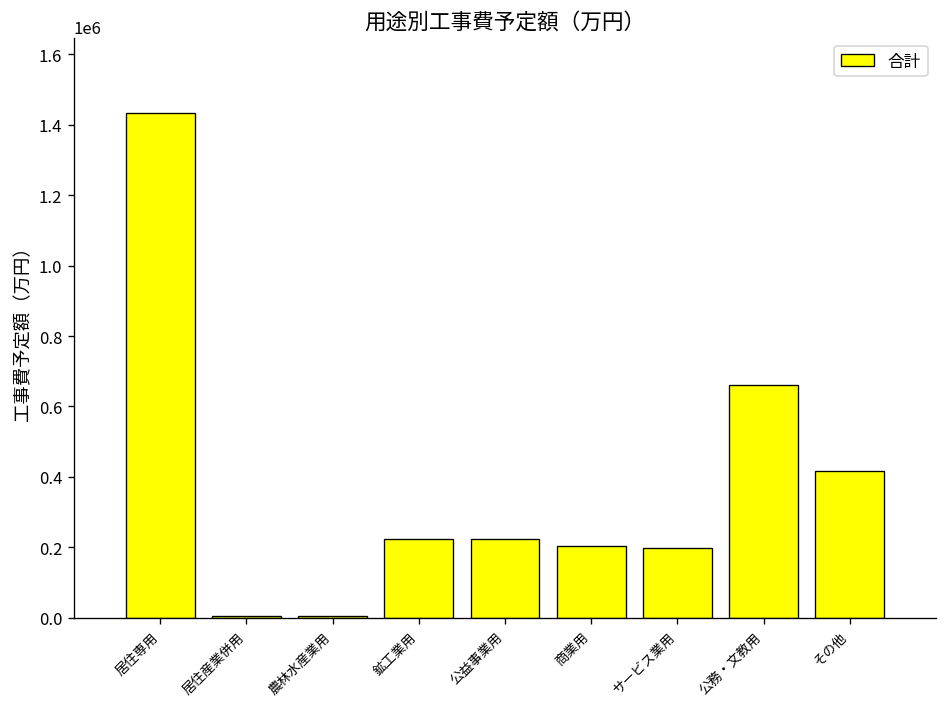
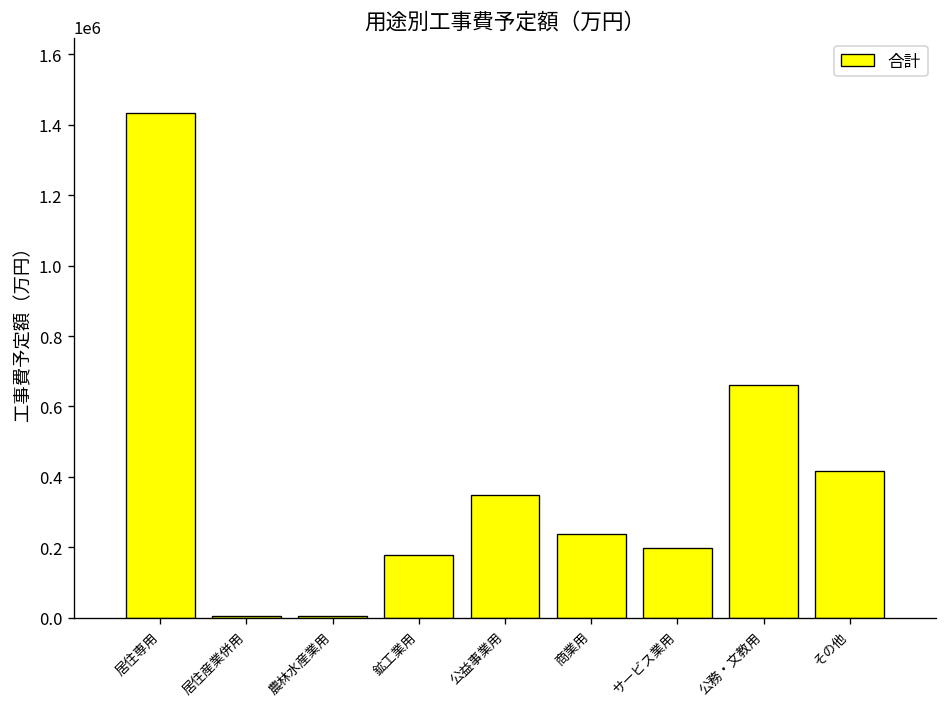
鉱工業用: 220000 -> 180000
公益事業用: 220000 -> 350000
商業用: 200000 -> 240000
